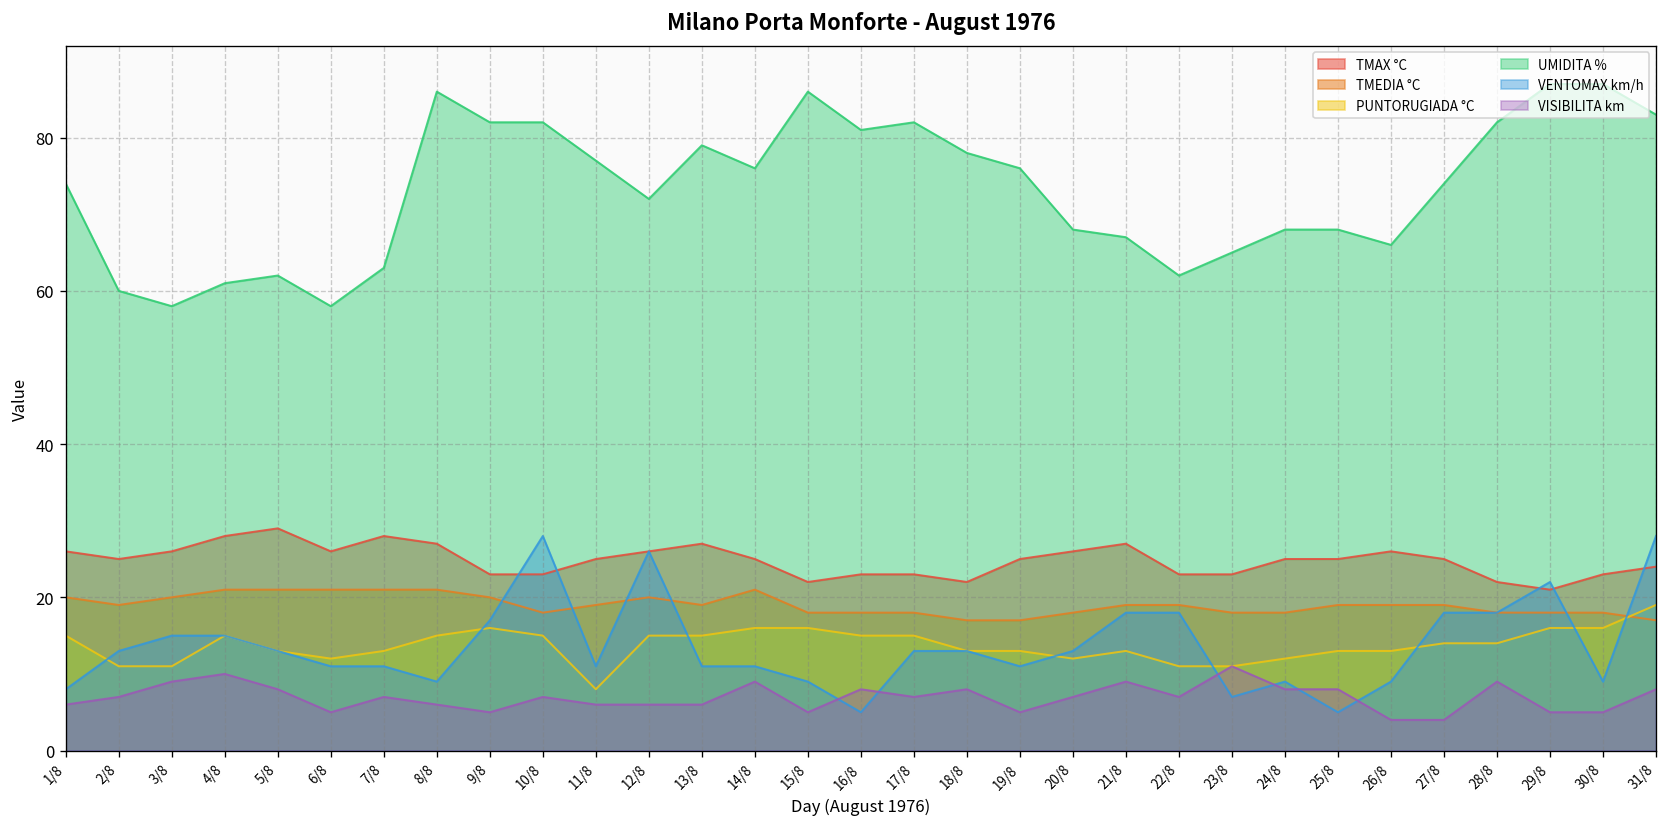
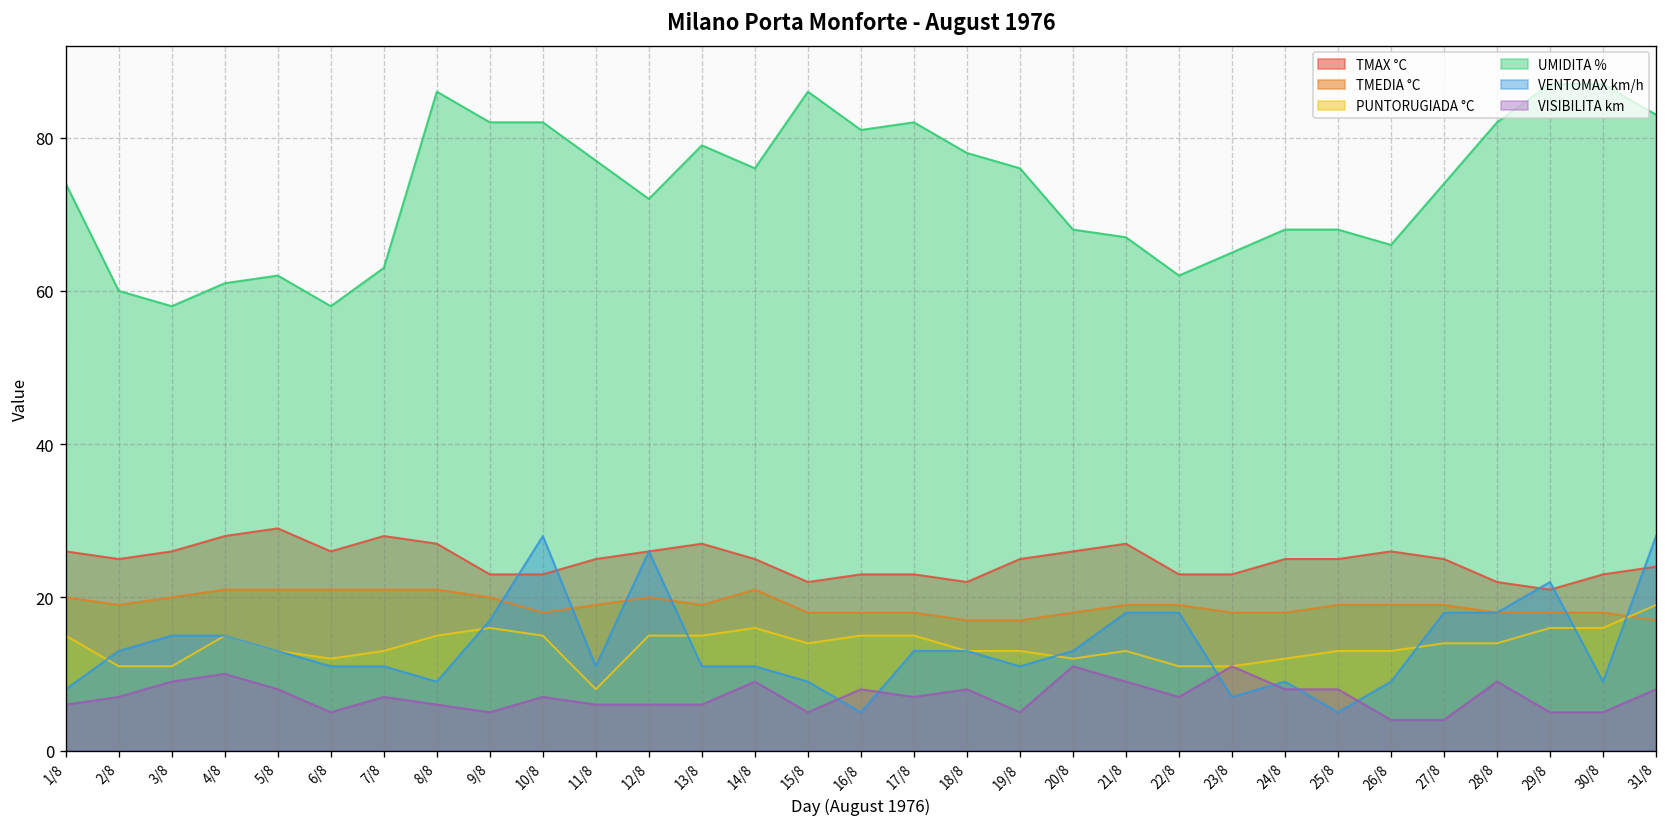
PUNTORUGIADA °C, 15/8: 16 -> 14
VISIBILITA km, 20/8: 7 -> 11
